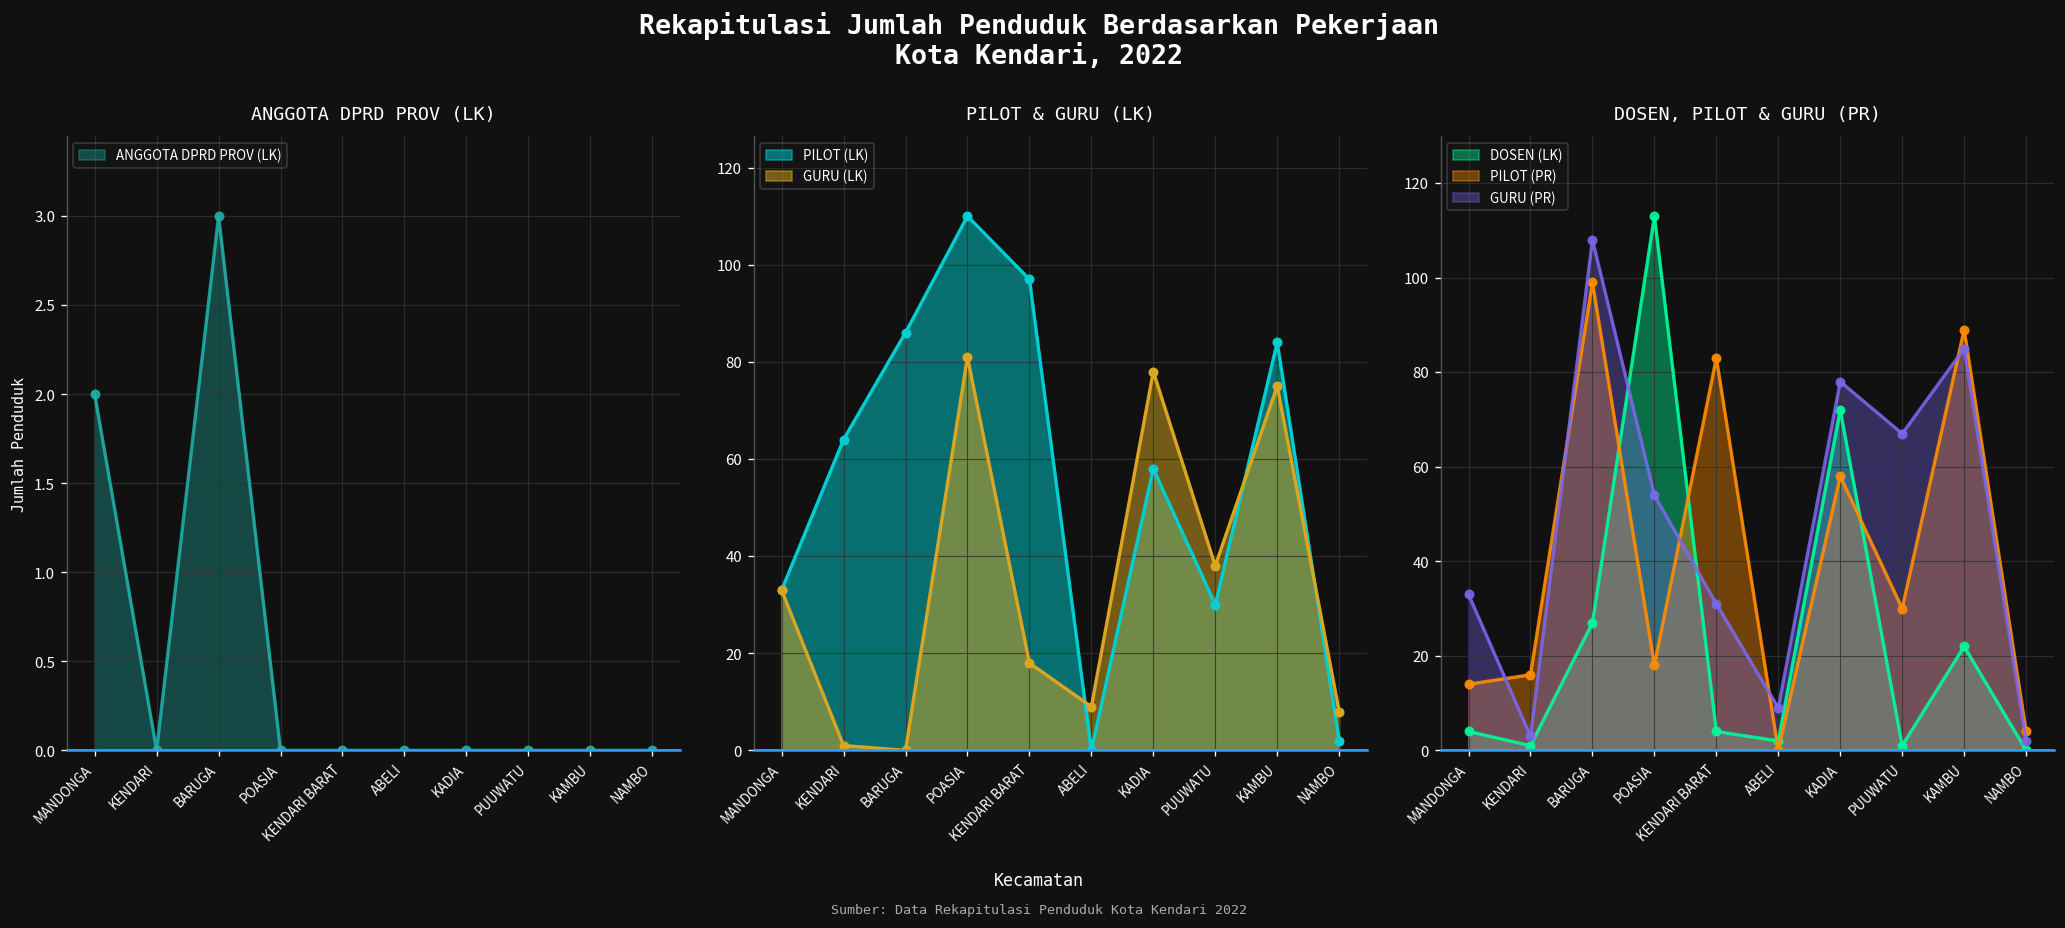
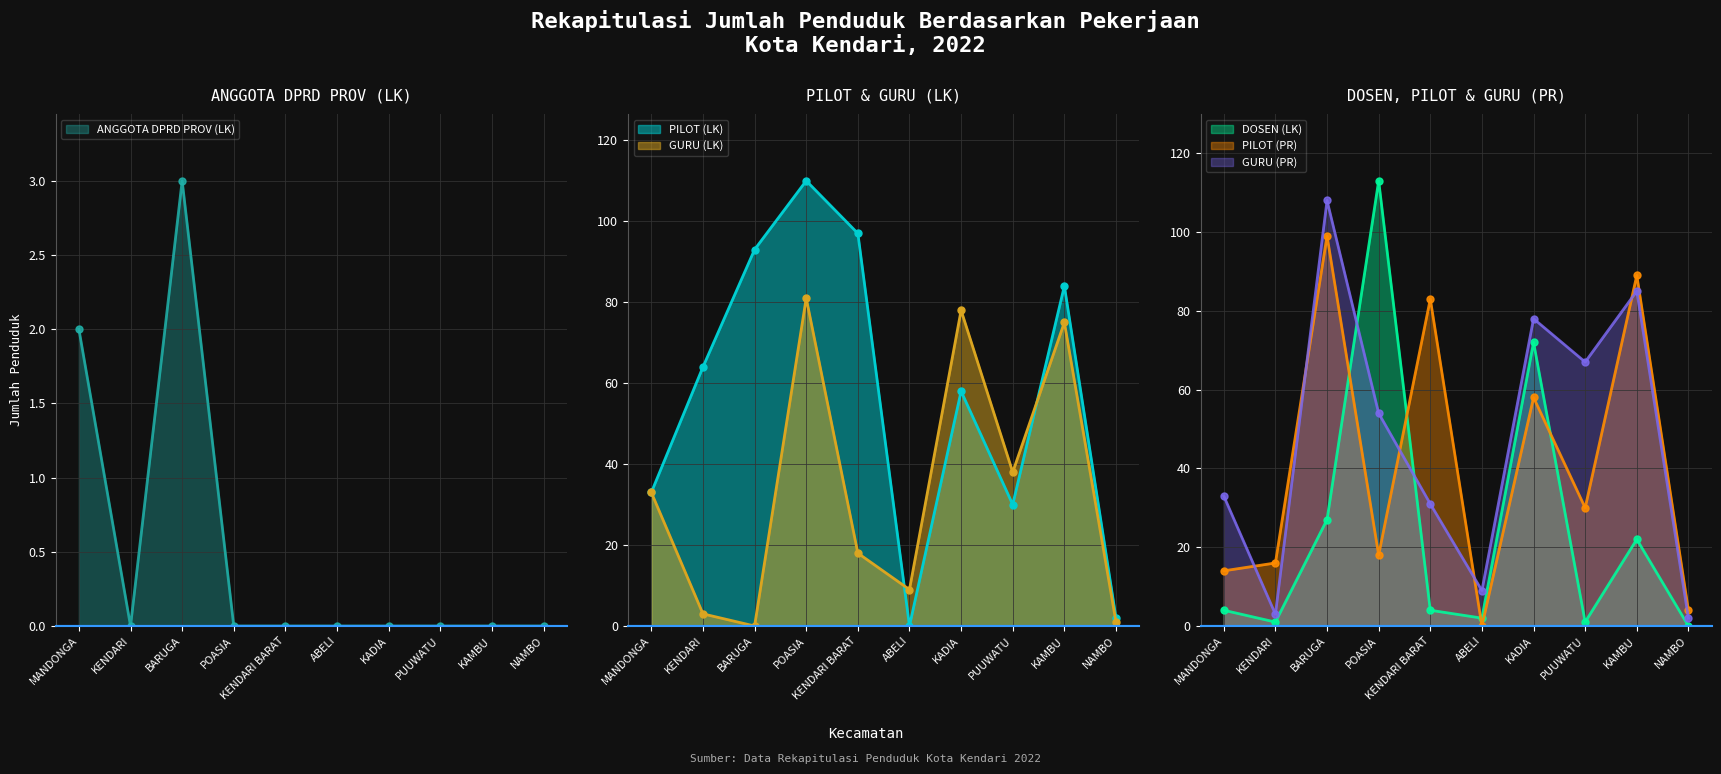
PILOT & GURU (LK), GURU (LK), KENDARI: 1 -> 3
PILOT & GURU (LK), PILOT (LK), BARUGA: 86 -> 93
PILOT & GURU (LK), GURU (LK), NAMBO: 8 -> 1
